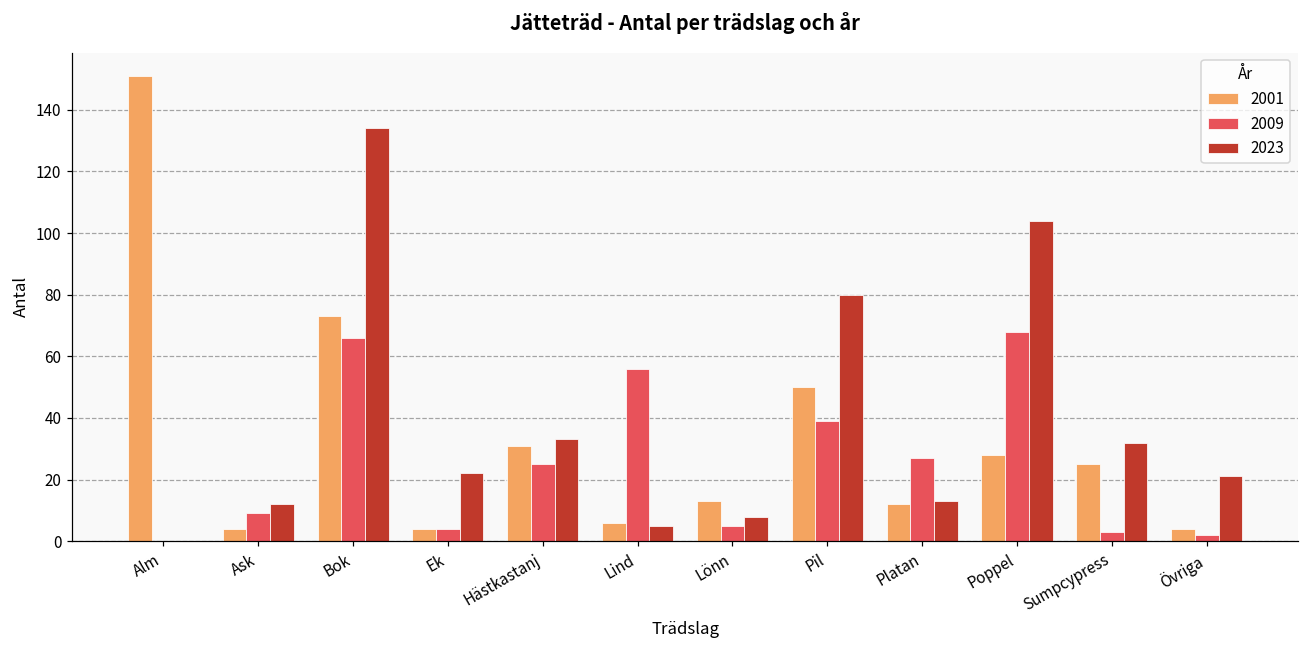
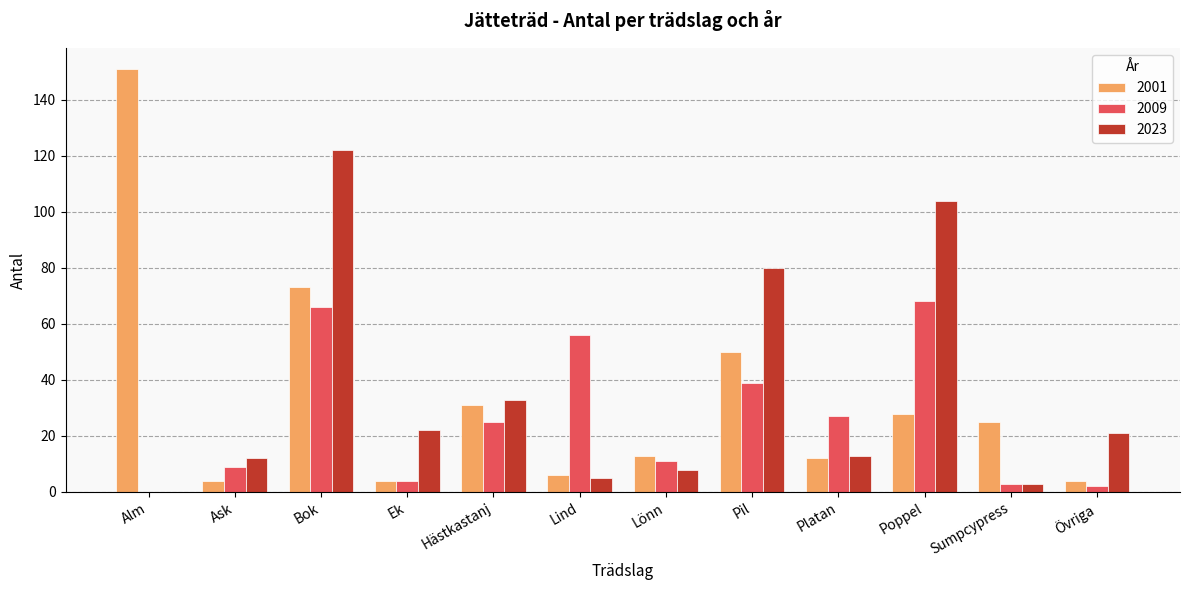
2023, Bok: 134 -> 122
2009, Lönn: 5 -> 11
2023, Sumpcypress: 32 -> 3
